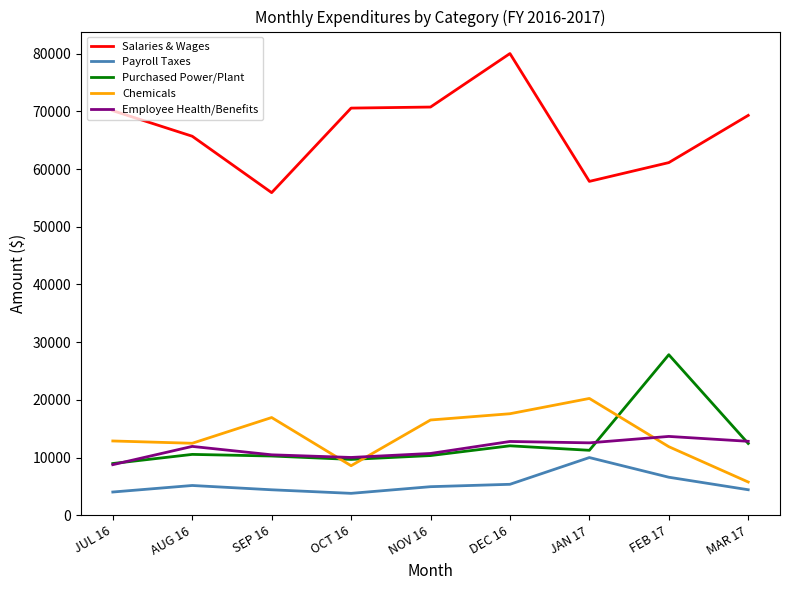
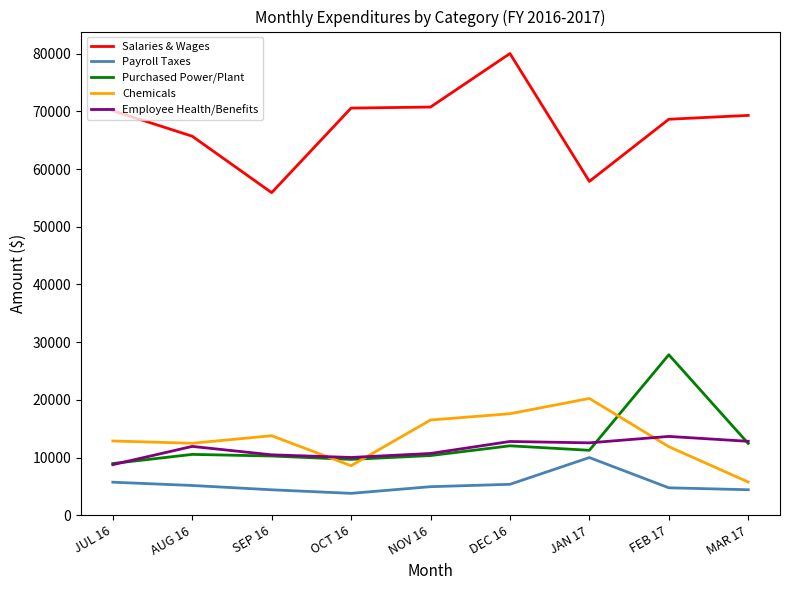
Payroll Taxes, JUL 16: 4000 -> 6000
Chemicals, SEP 16: 17000 -> 14000
Salaries & Wages, FEB 17: 61000 -> 69000
Payroll Taxes, FEB 17: 7000 -> 5000
